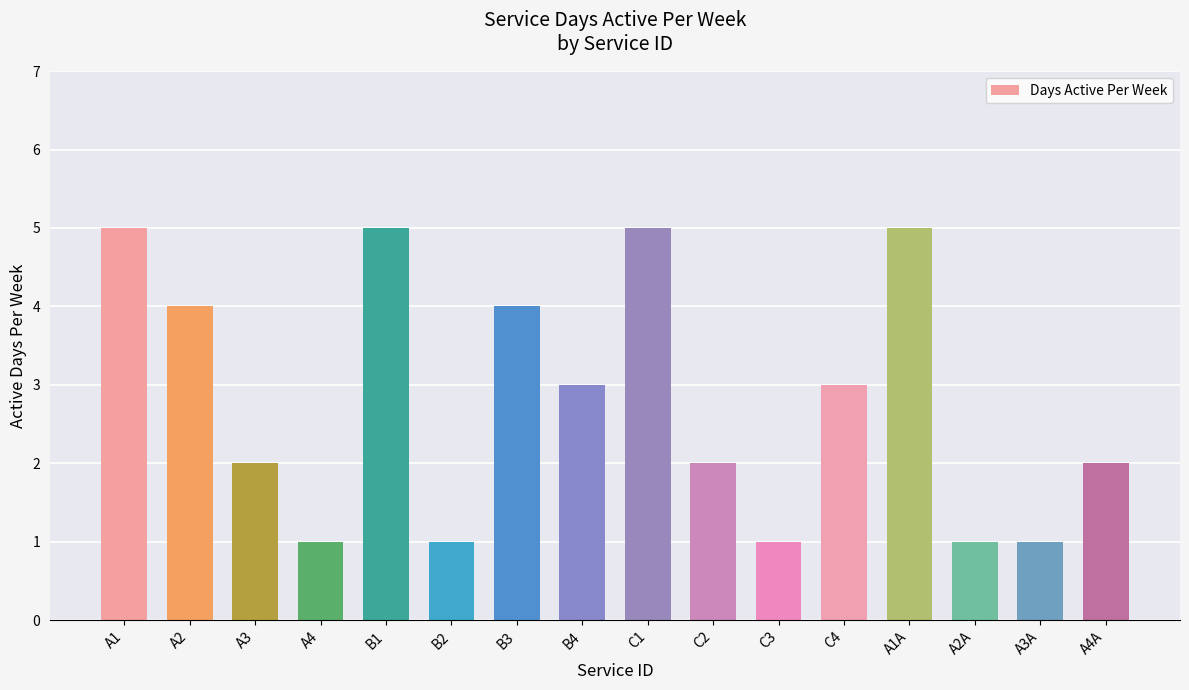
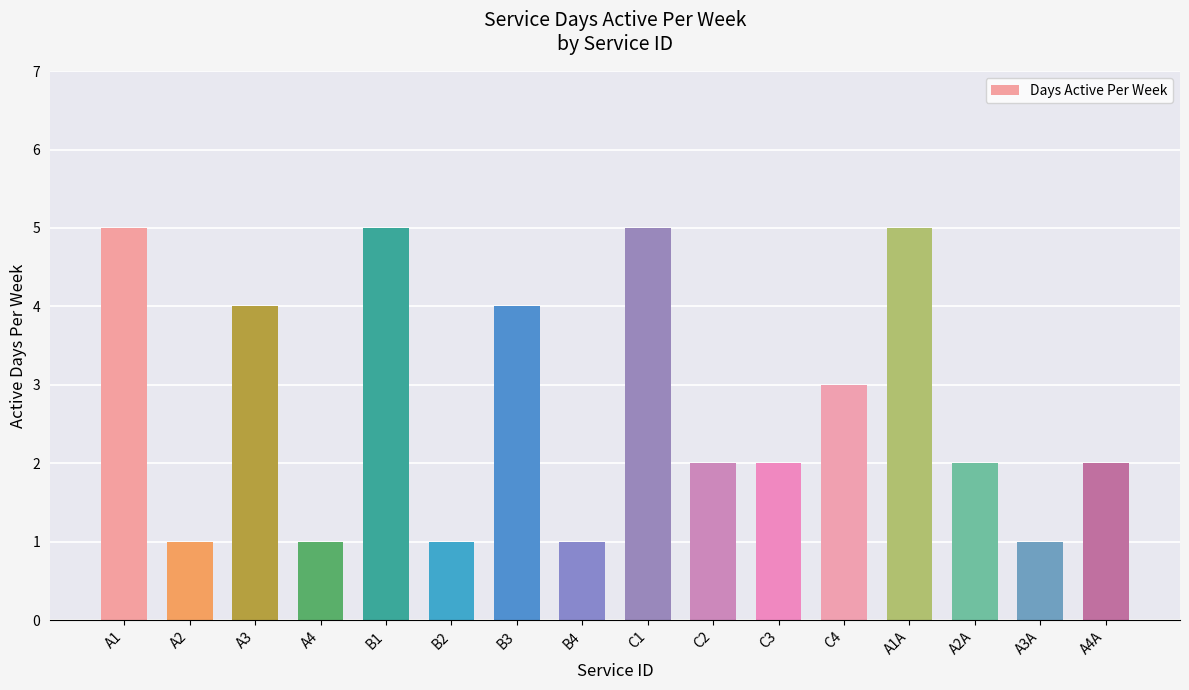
A2: 4 -> 1
A3: 2 -> 4
B4: 3 -> 1
C3: 1 -> 2
A2A: 1 -> 2
